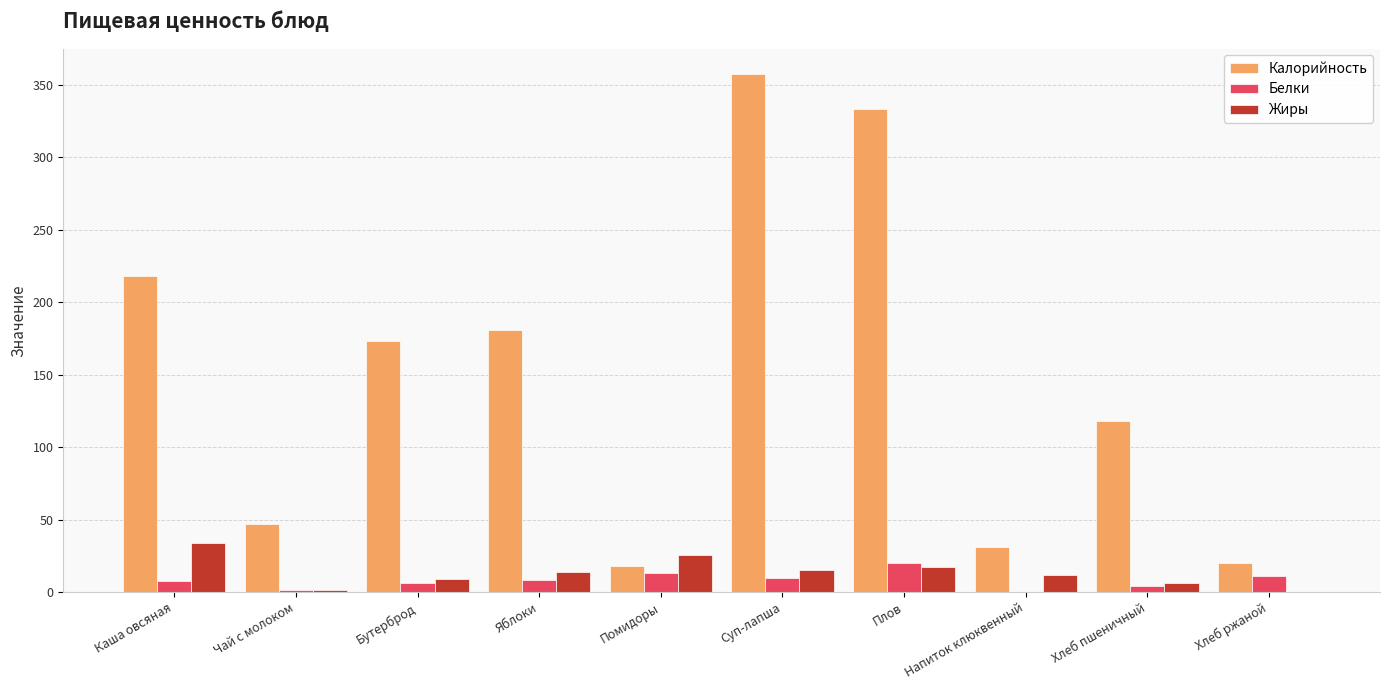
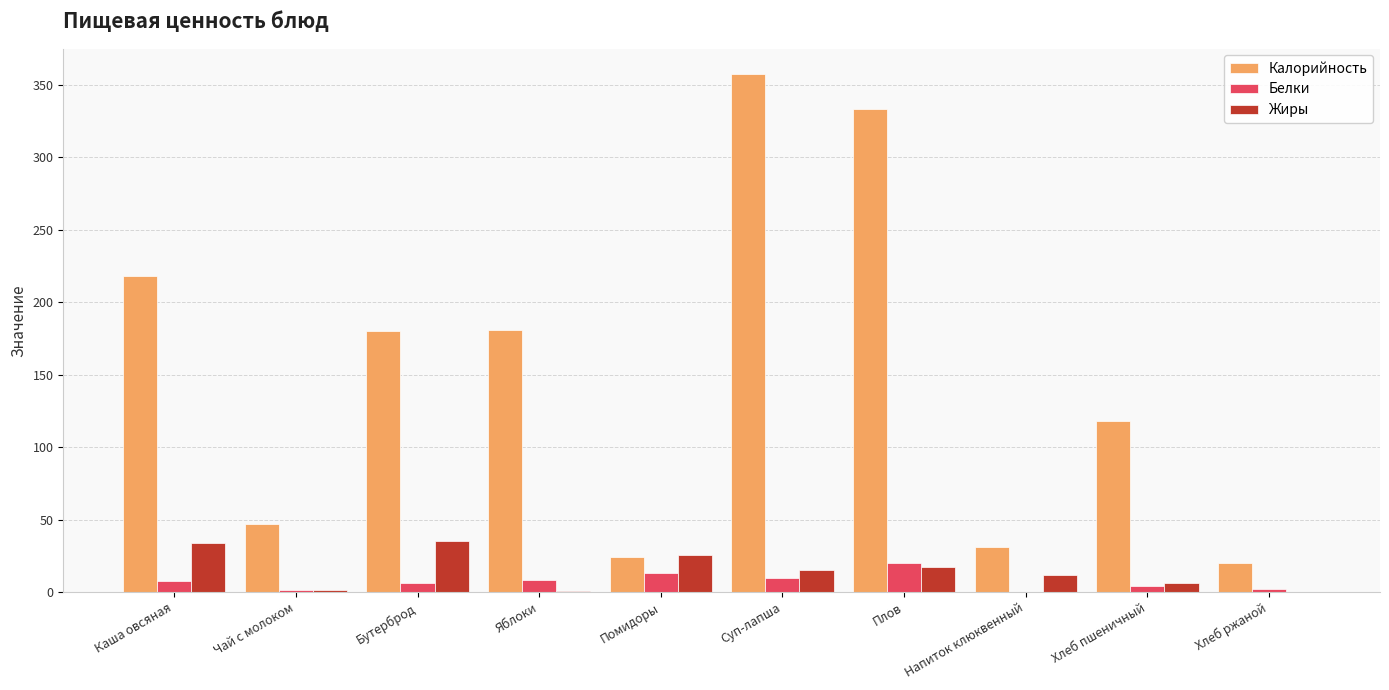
Калорийность, Бутерброд: 173 -> 180
Жиры, Бутерброд: 9 -> 35
Жиры, Яблоки: 14 -> 1
Калорийность, Помидоры: 18 -> 24
Белки, Хлеб ржаной: 11 -> 2
